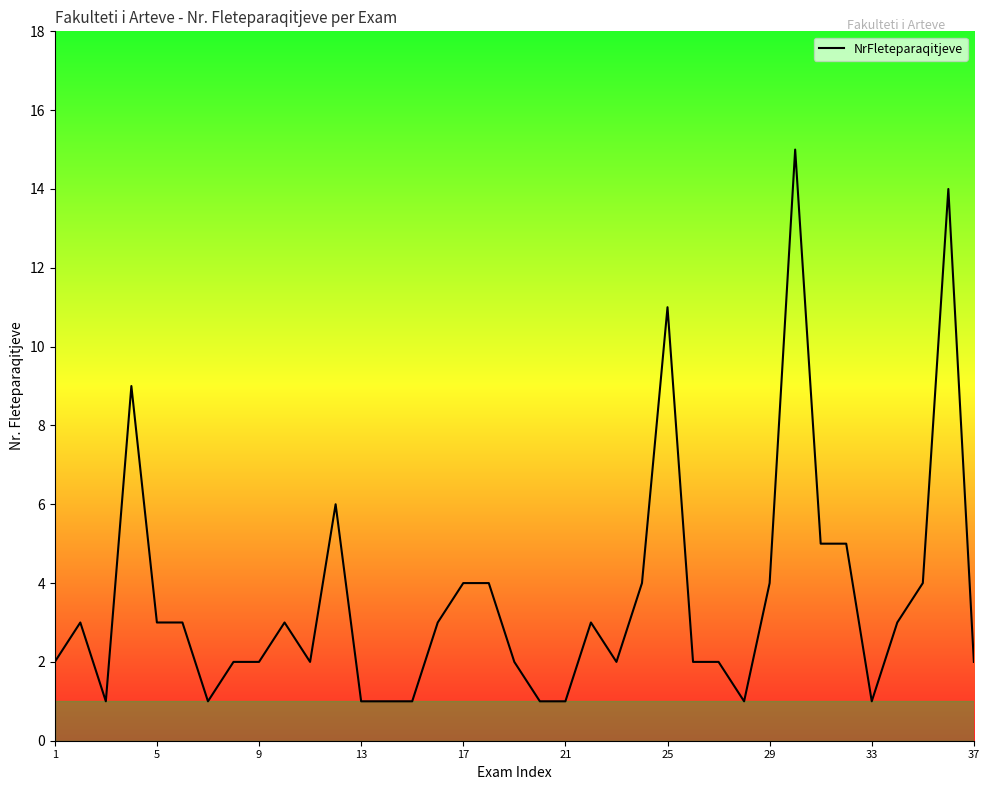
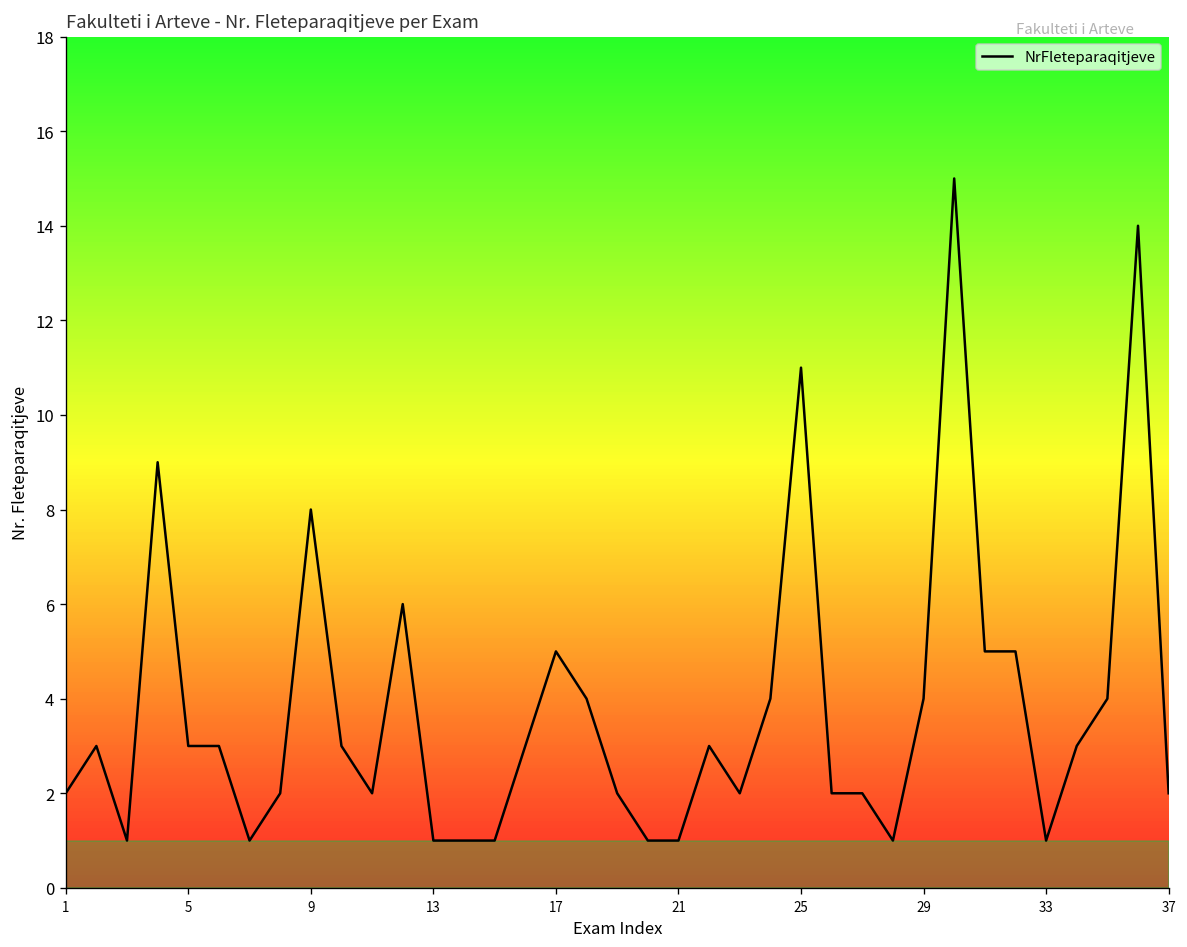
9: 2 -> 8
17: 4 -> 5
